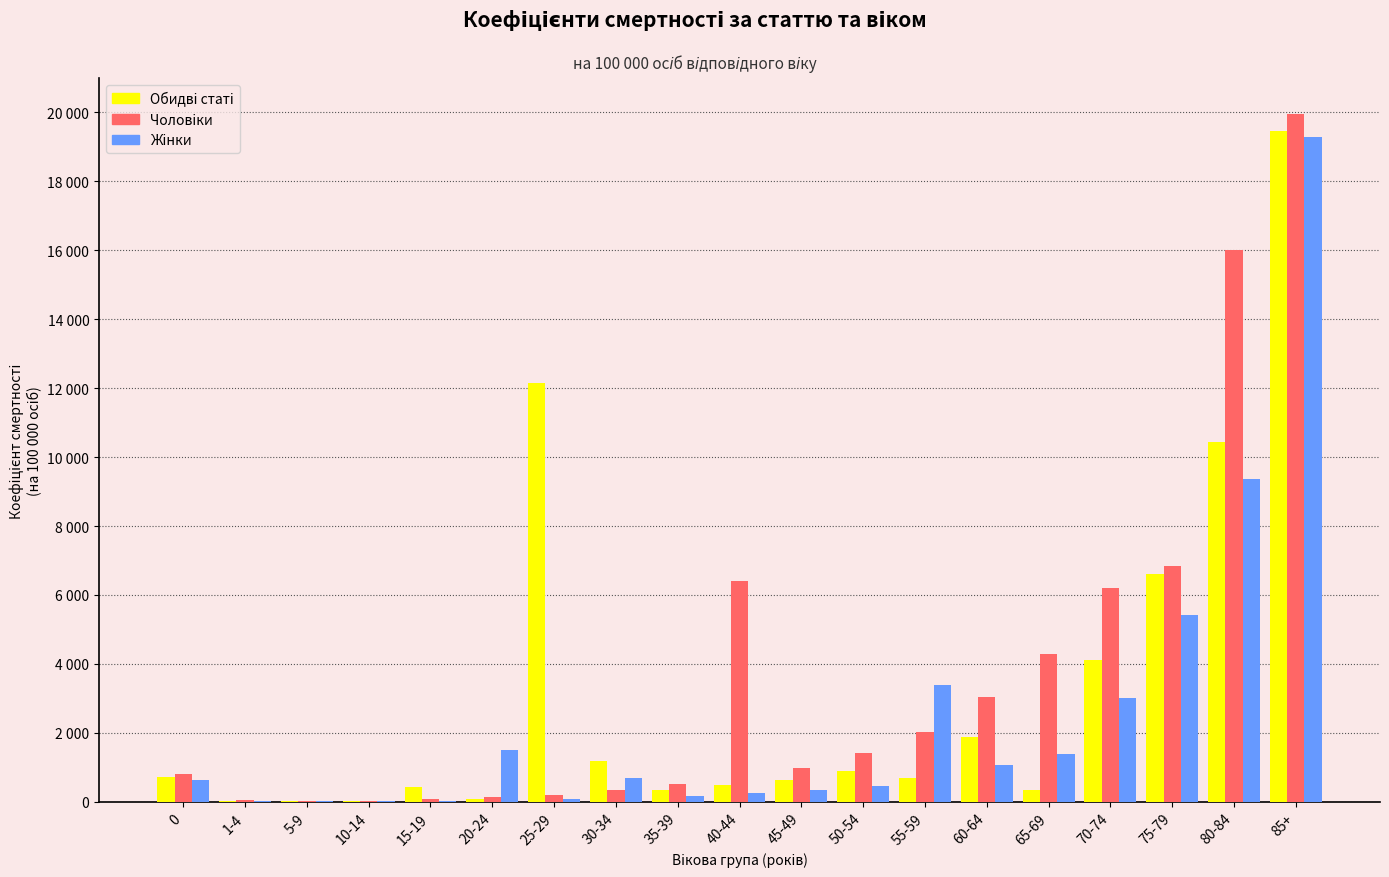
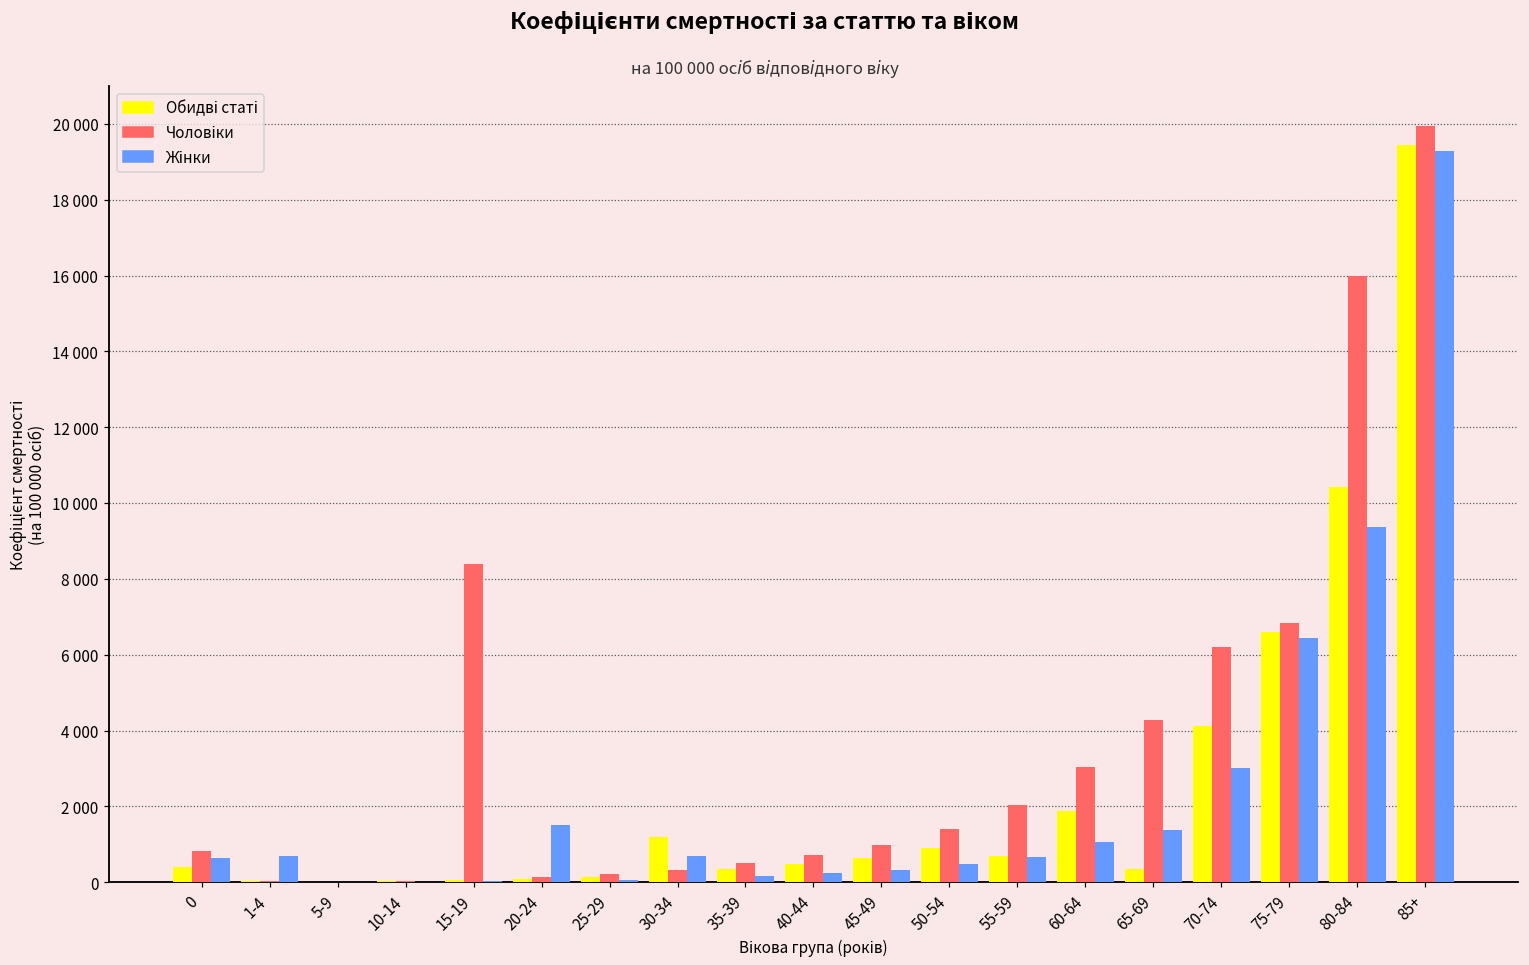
Обидві статі, 0: 700 -> 400
Жінки, 1-4: 0 -> 700
Обидві статі, 15-19: 400 -> 100
Чоловіки, 15-19: 100 -> 8400
Обидві статі, 25-29: 12100 -> 100
Чоловіки, 40-44: 6400 -> 700
Жінки, 55-59: 3400 -> 700
Жінки, 75-79: 5400 -> 6400
